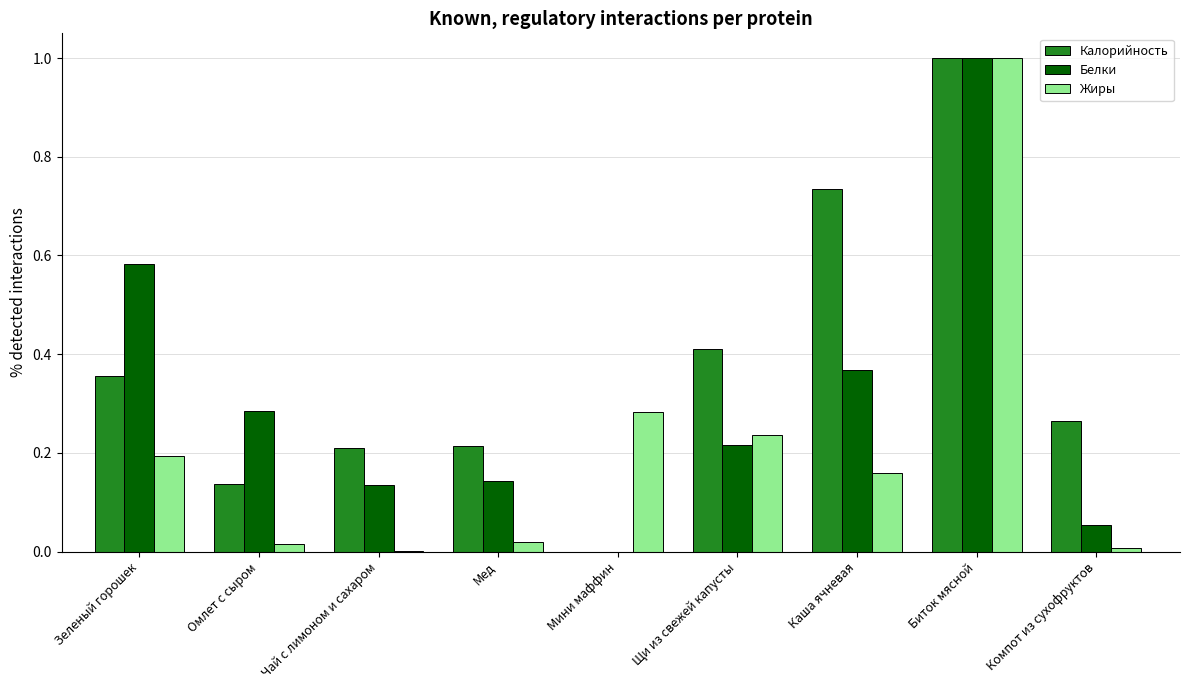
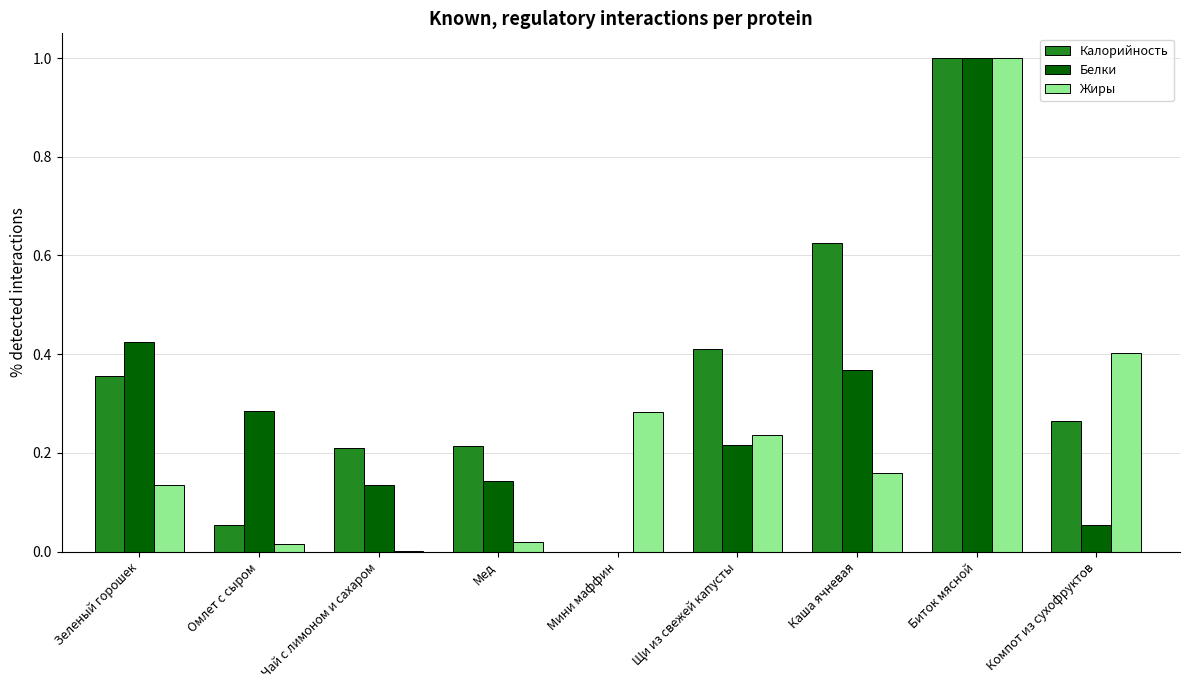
Белки, Зеленый горошек: 0.58 -> 0.43
Жиры, Зеленый горошек: 0.19 -> 0.13
Калорийность, Омлет с сыром: 0.14 -> 0.05
Калорийность, Каша ячневая: 0.73 -> 0.62
Жиры, Компот из сухофруктов: 0.01 -> 0.40
